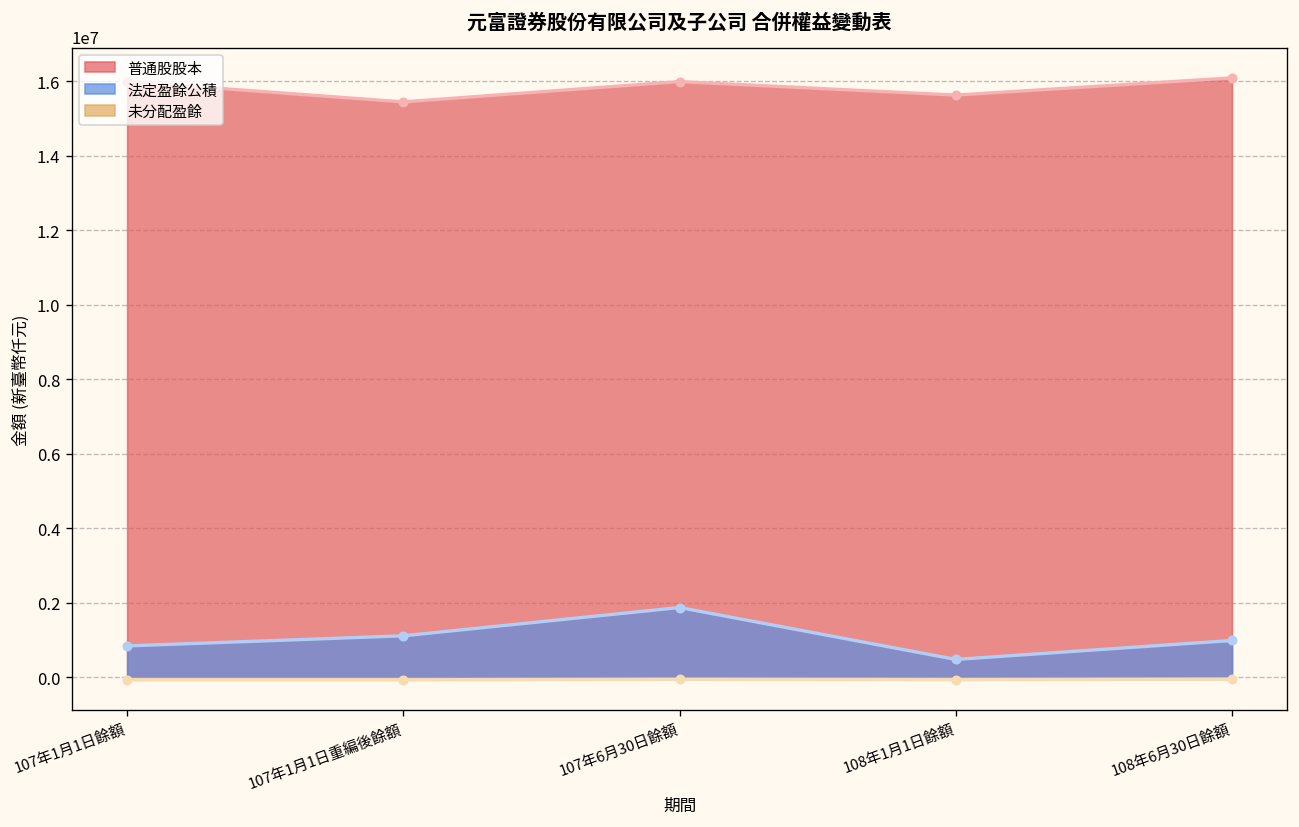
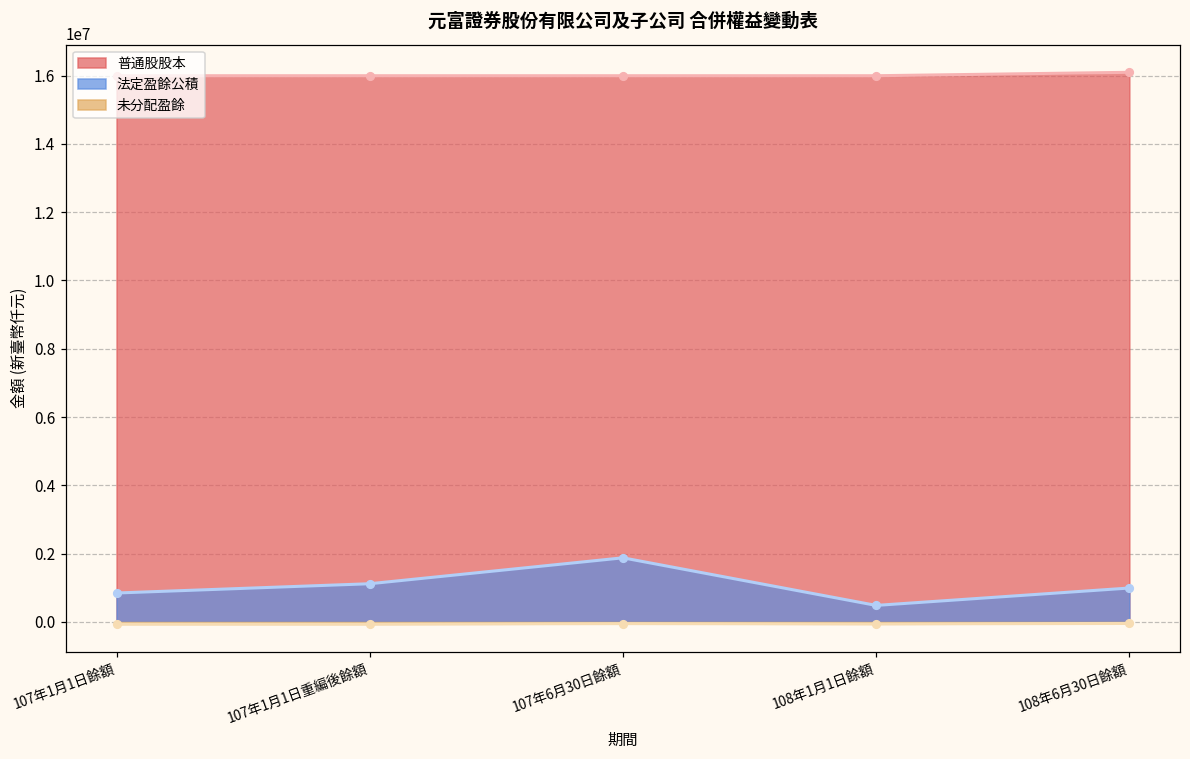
普通股股本, 107年1月1日重編後餘額: 15500000 -> 16000000
普通股股本, 108年1月1日餘額: 15600000 -> 16000000
